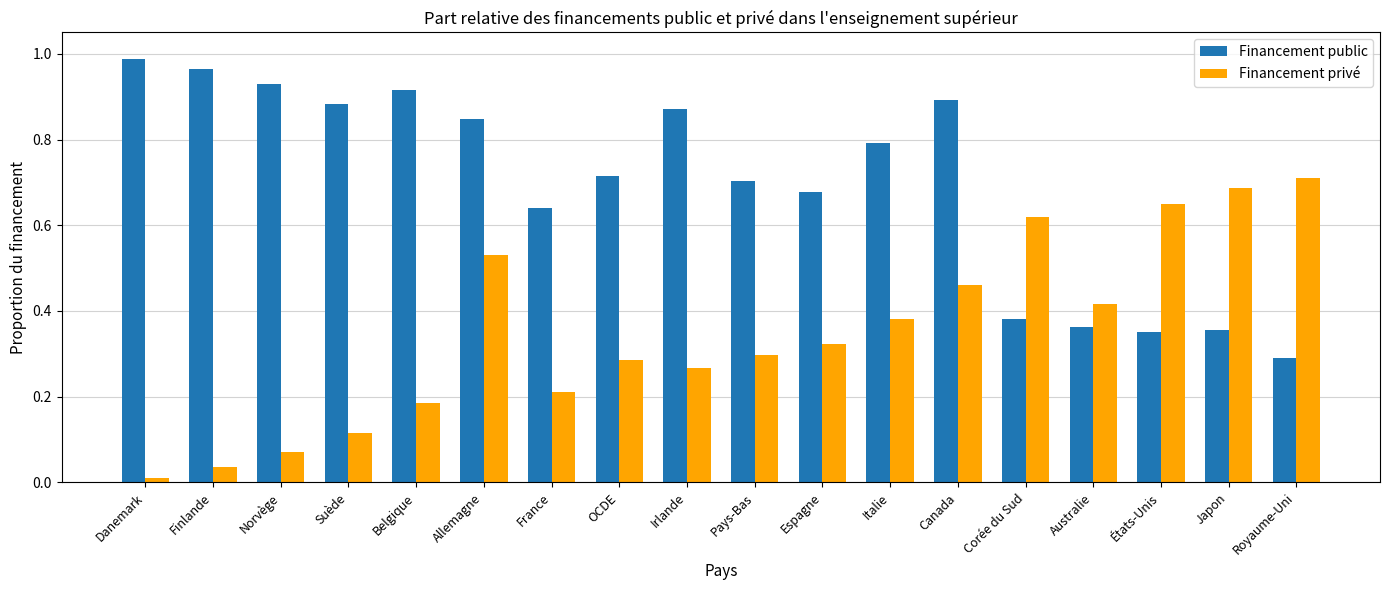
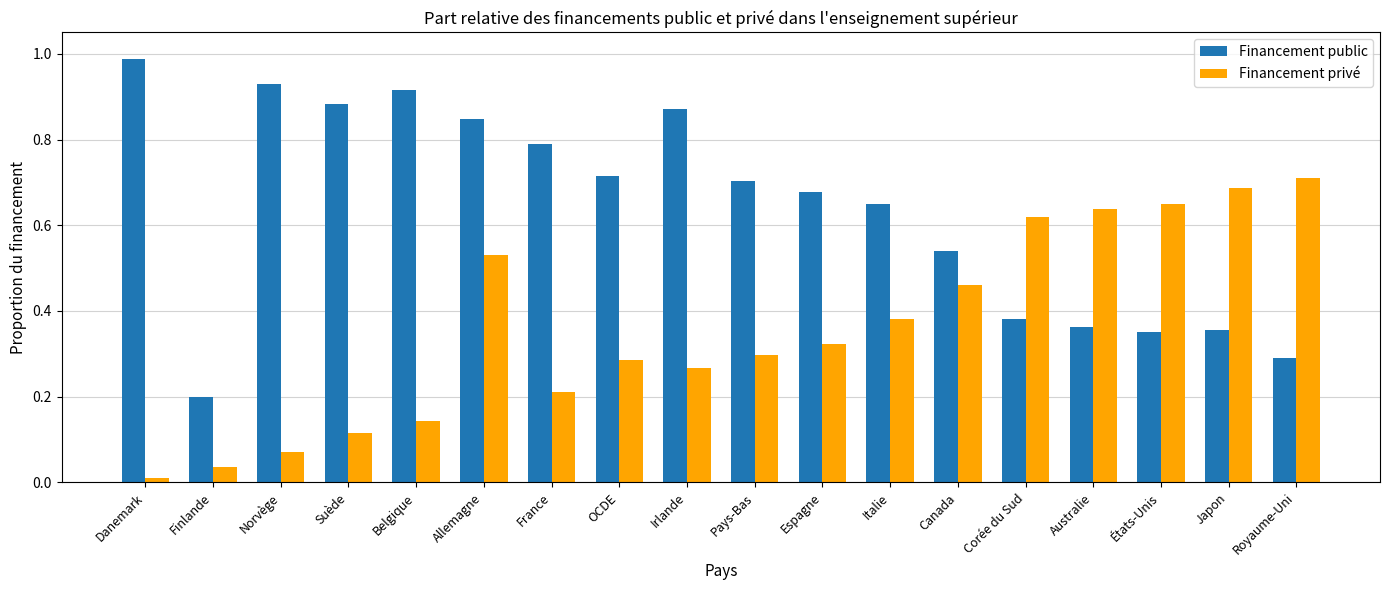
Financement public, Finlande: 0.96 -> 0.20
Financement privé, Belgique: 0.18 -> 0.14
Financement public, France: 0.64 -> 0.79
Financement public, Italie: 0.79 -> 0.65
Financement public, Canada: 0.89 -> 0.54
Financement privé, Australie: 0.42 -> 0.64
